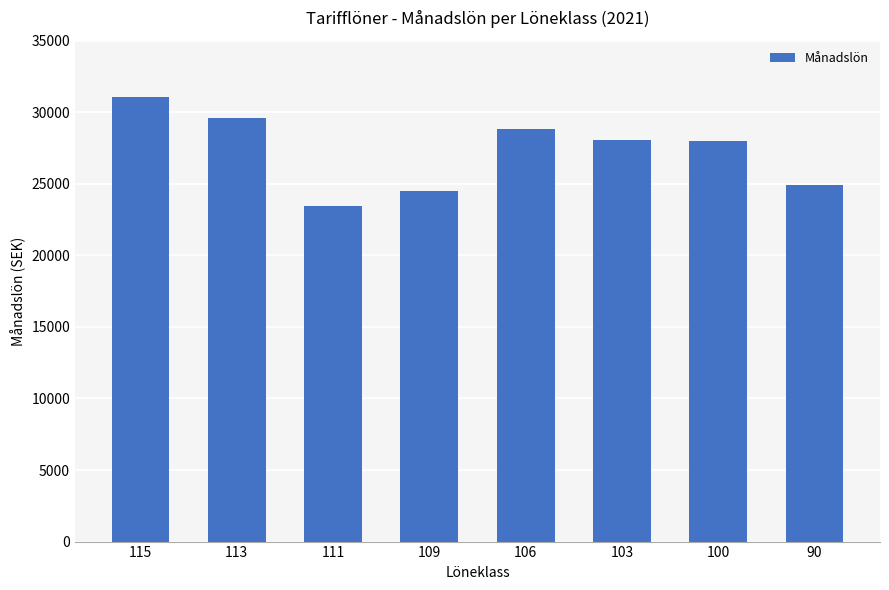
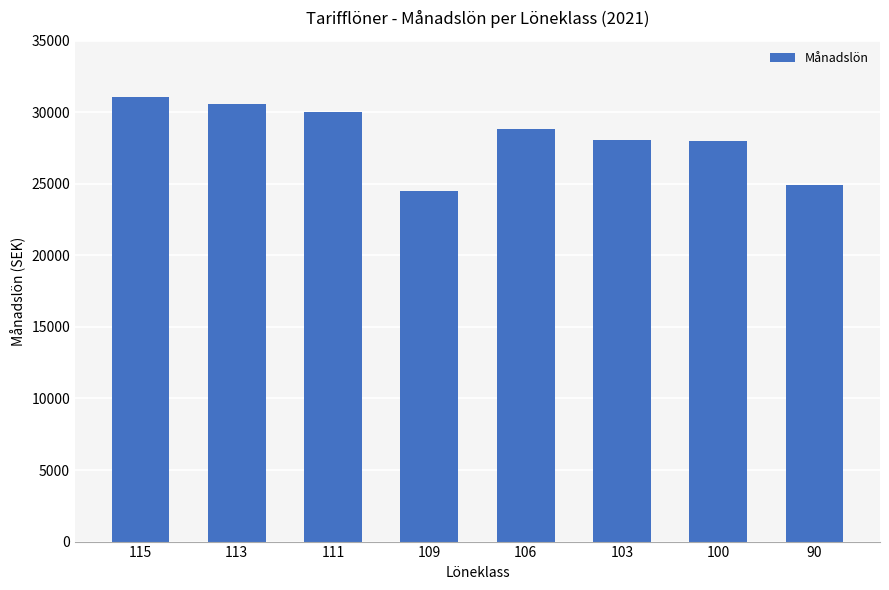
113: 29600 -> 30500
111: 23400 -> 30000
